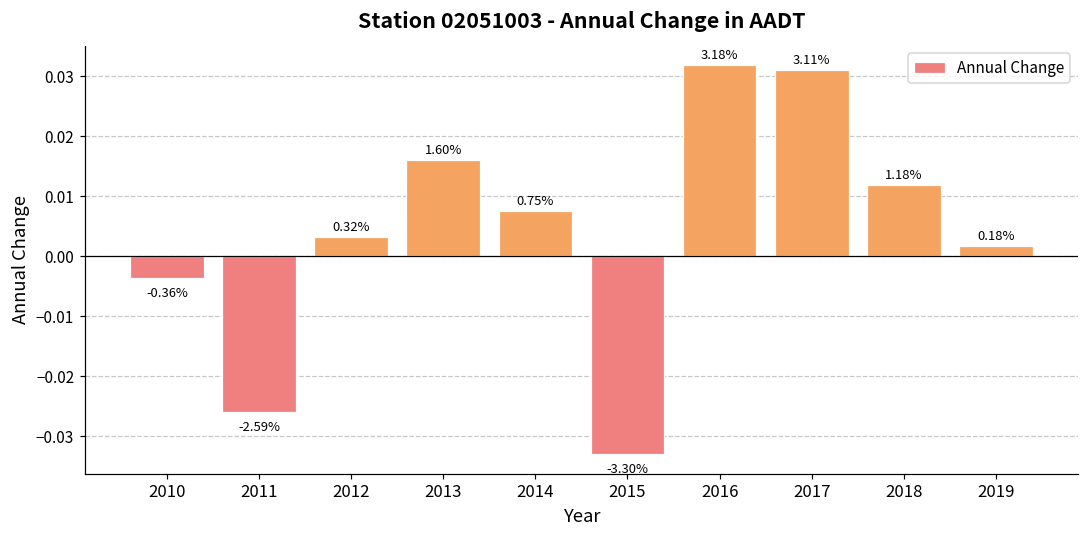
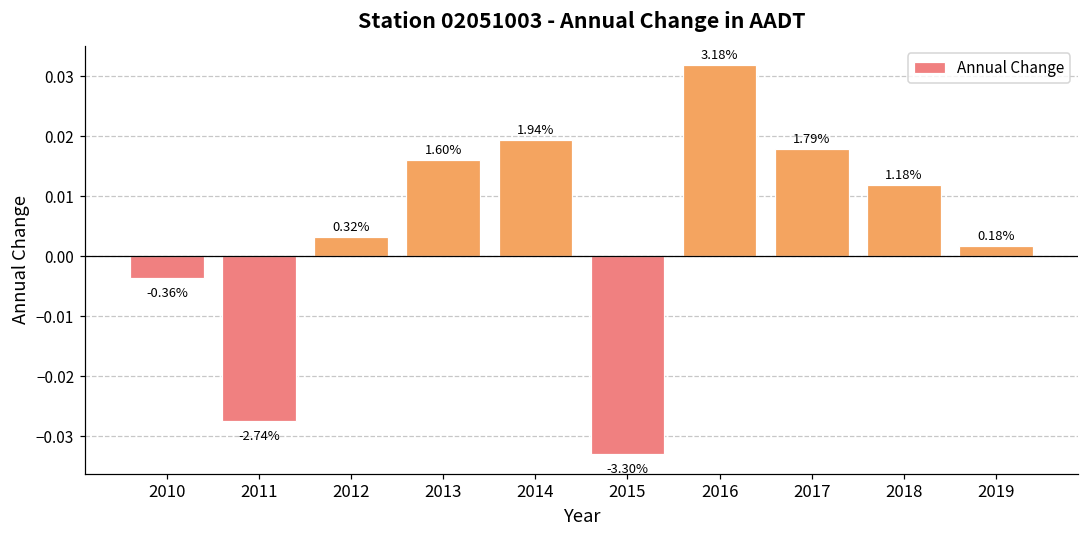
2011: -2.59% -> -2.74%
2014: 0.75% -> 1.94%
2017: 3.11% -> 1.79%
